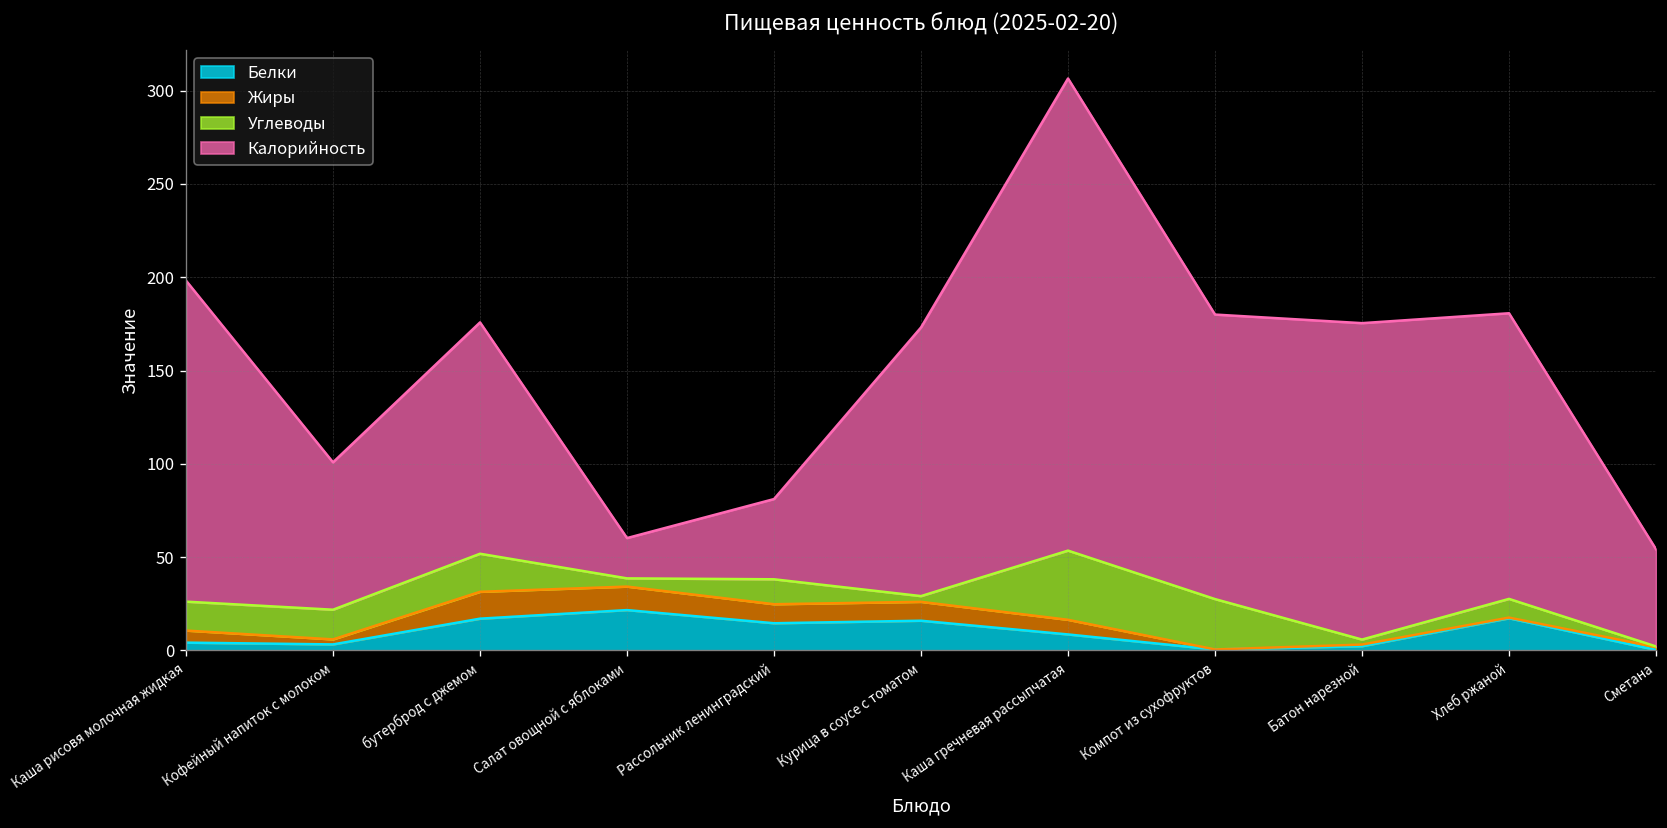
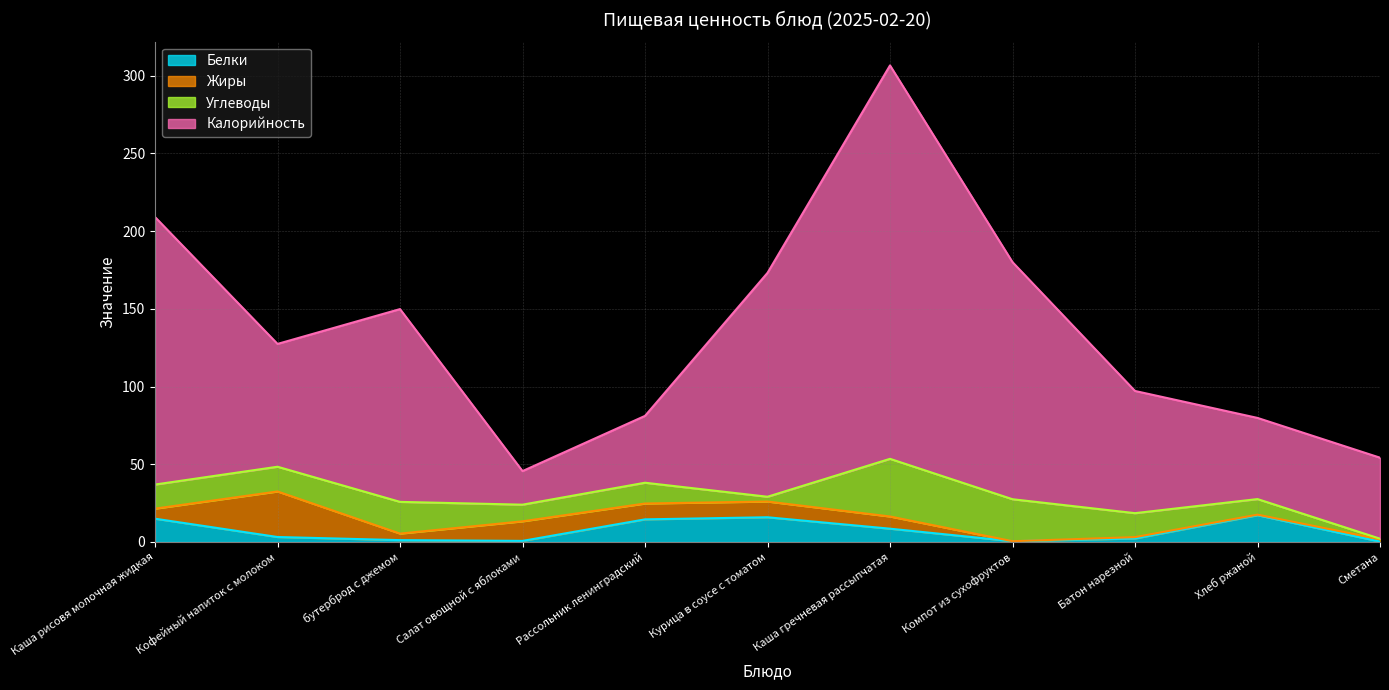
Белки, Каша рисовя молочная жидкая: 4 -> 15
Жиры, Кофейный напиток с молоком: 3 -> 29
Белки, бутерброд с джемом: 17 -> 1
Жиры, бутерброд с джемом: 14 -> 4
Белки, Салат овощной с яблоками: 22 -> 1
Углеводы, Салат овощной с яблоками: 4 -> 11
Углеводы, Батон нарезной: 3 -> 15
Калорийность, Батон нарезной: 170 -> 79
Калорийность, Хлеб ржаной: 153 -> 52
